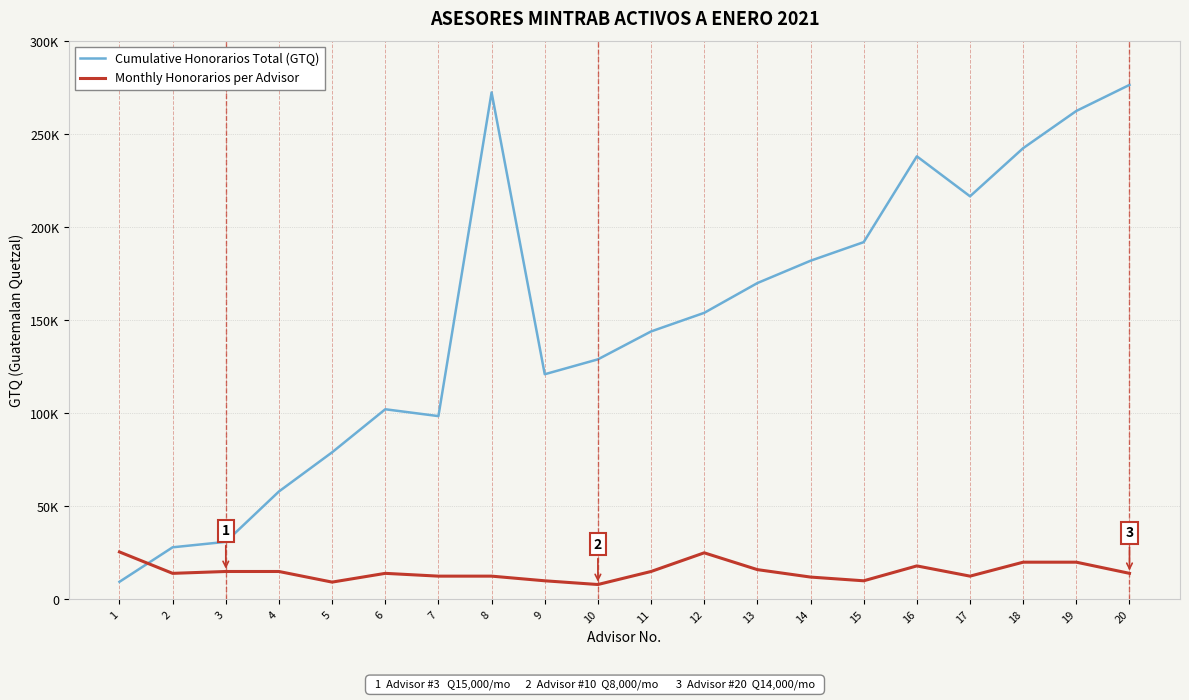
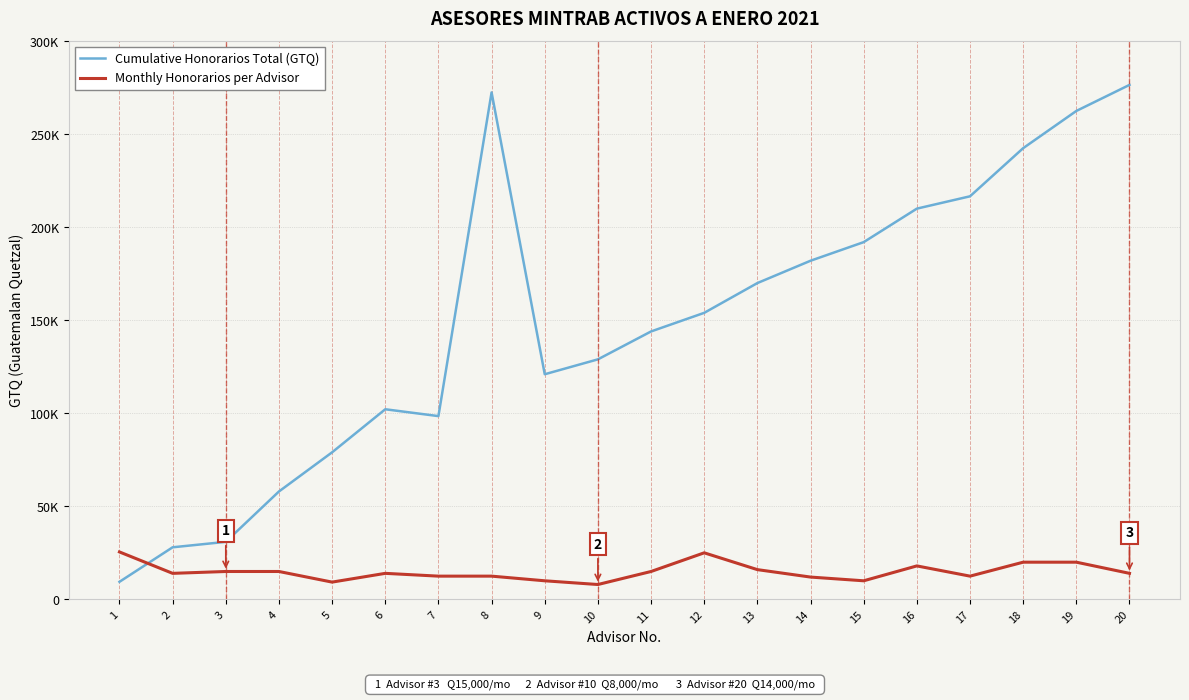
Cumulative Honorarios Total (GTQ), 16: 238000 -> 210000
